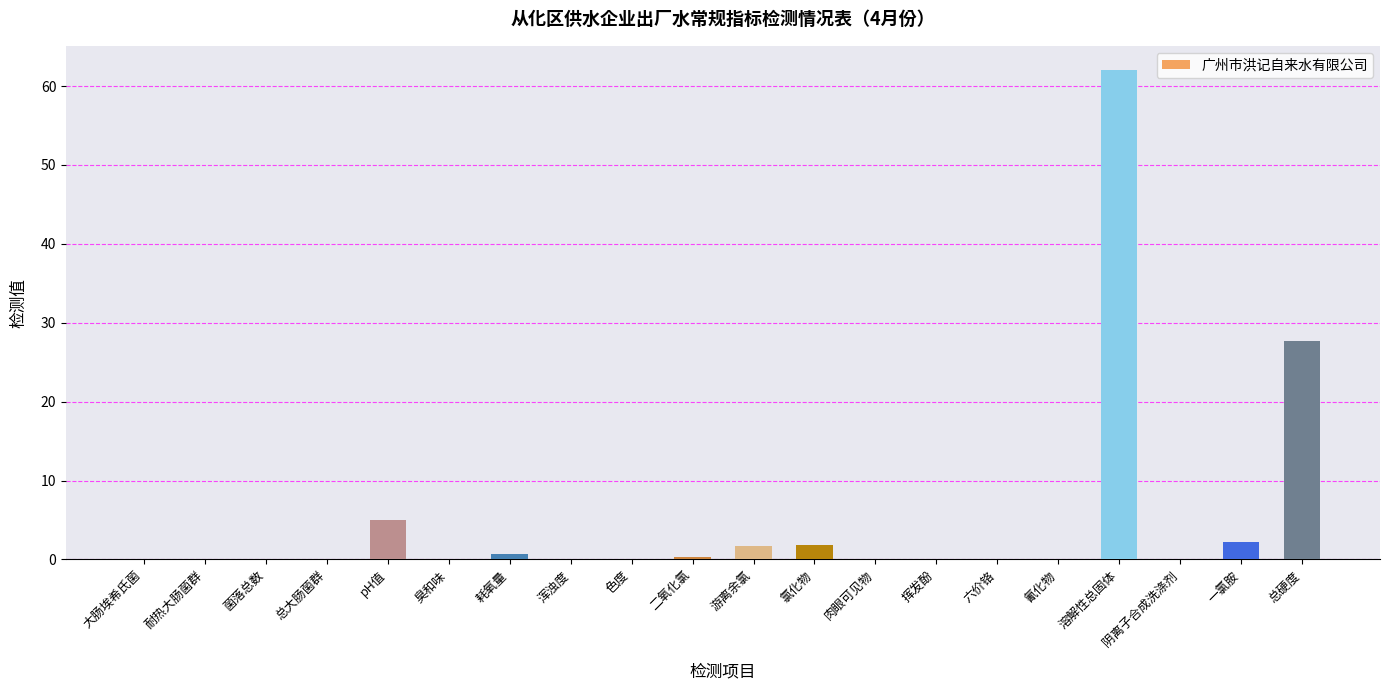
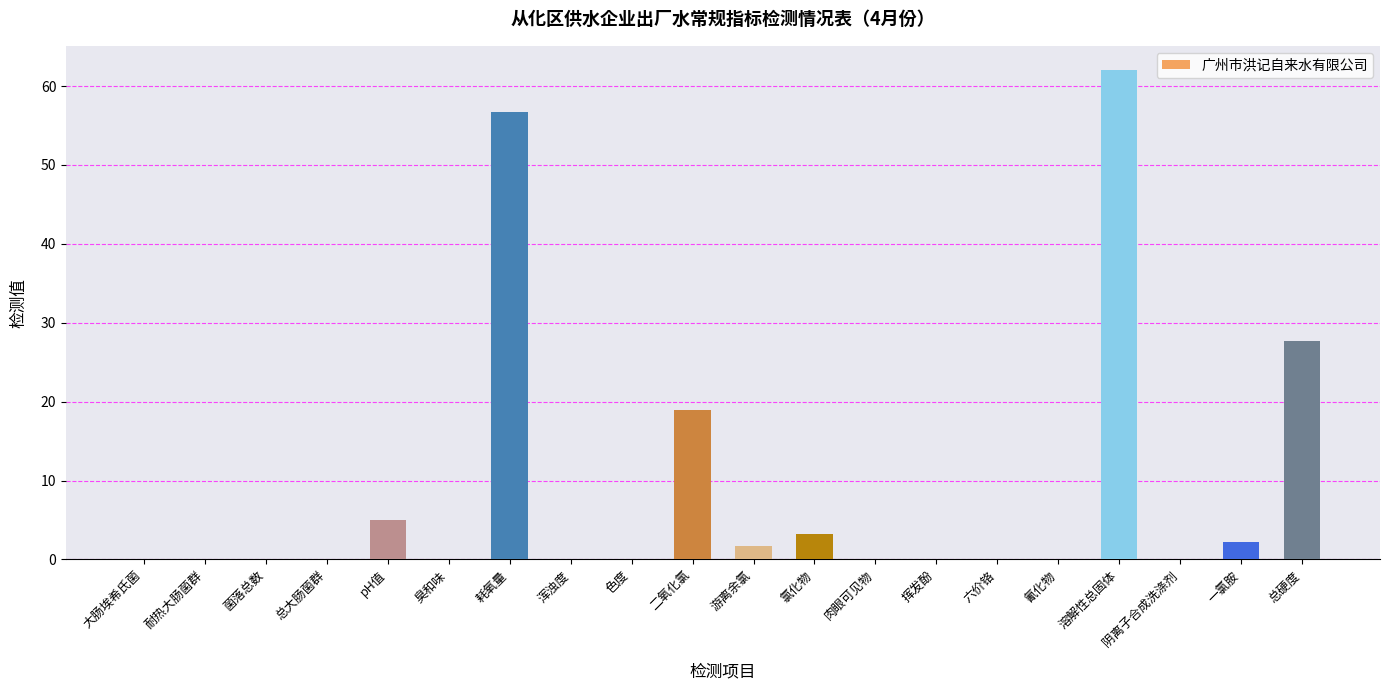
耗氧量: 1 -> 57
二氧化氯: 0 -> 19
氯化物: 2 -> 3
